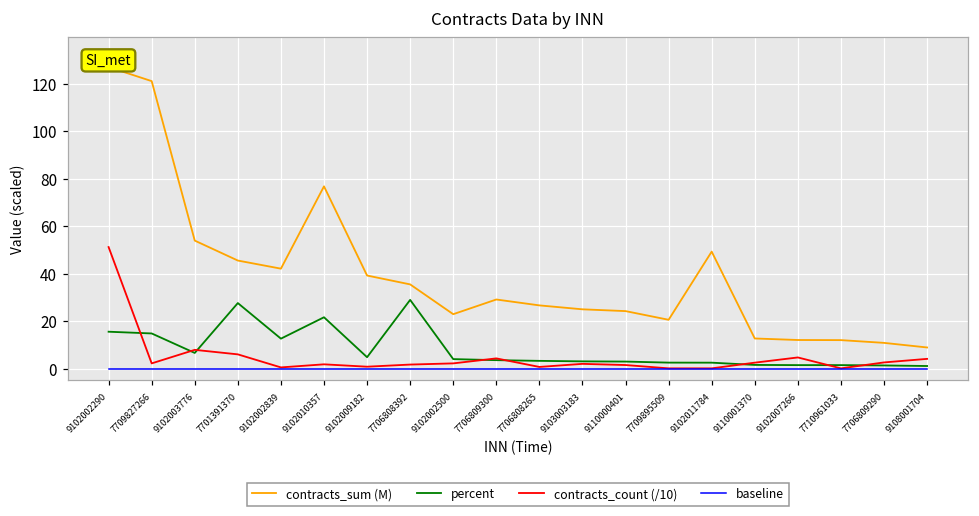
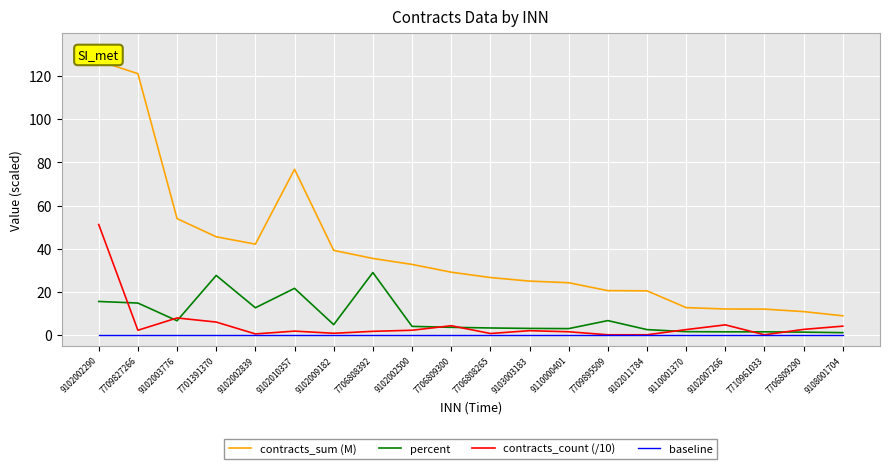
contracts_sum (M), 9102002500: 23 -> 33
percent, 7709895509: 3 -> 7
contracts_sum (M), 9102011784: 49 -> 20
